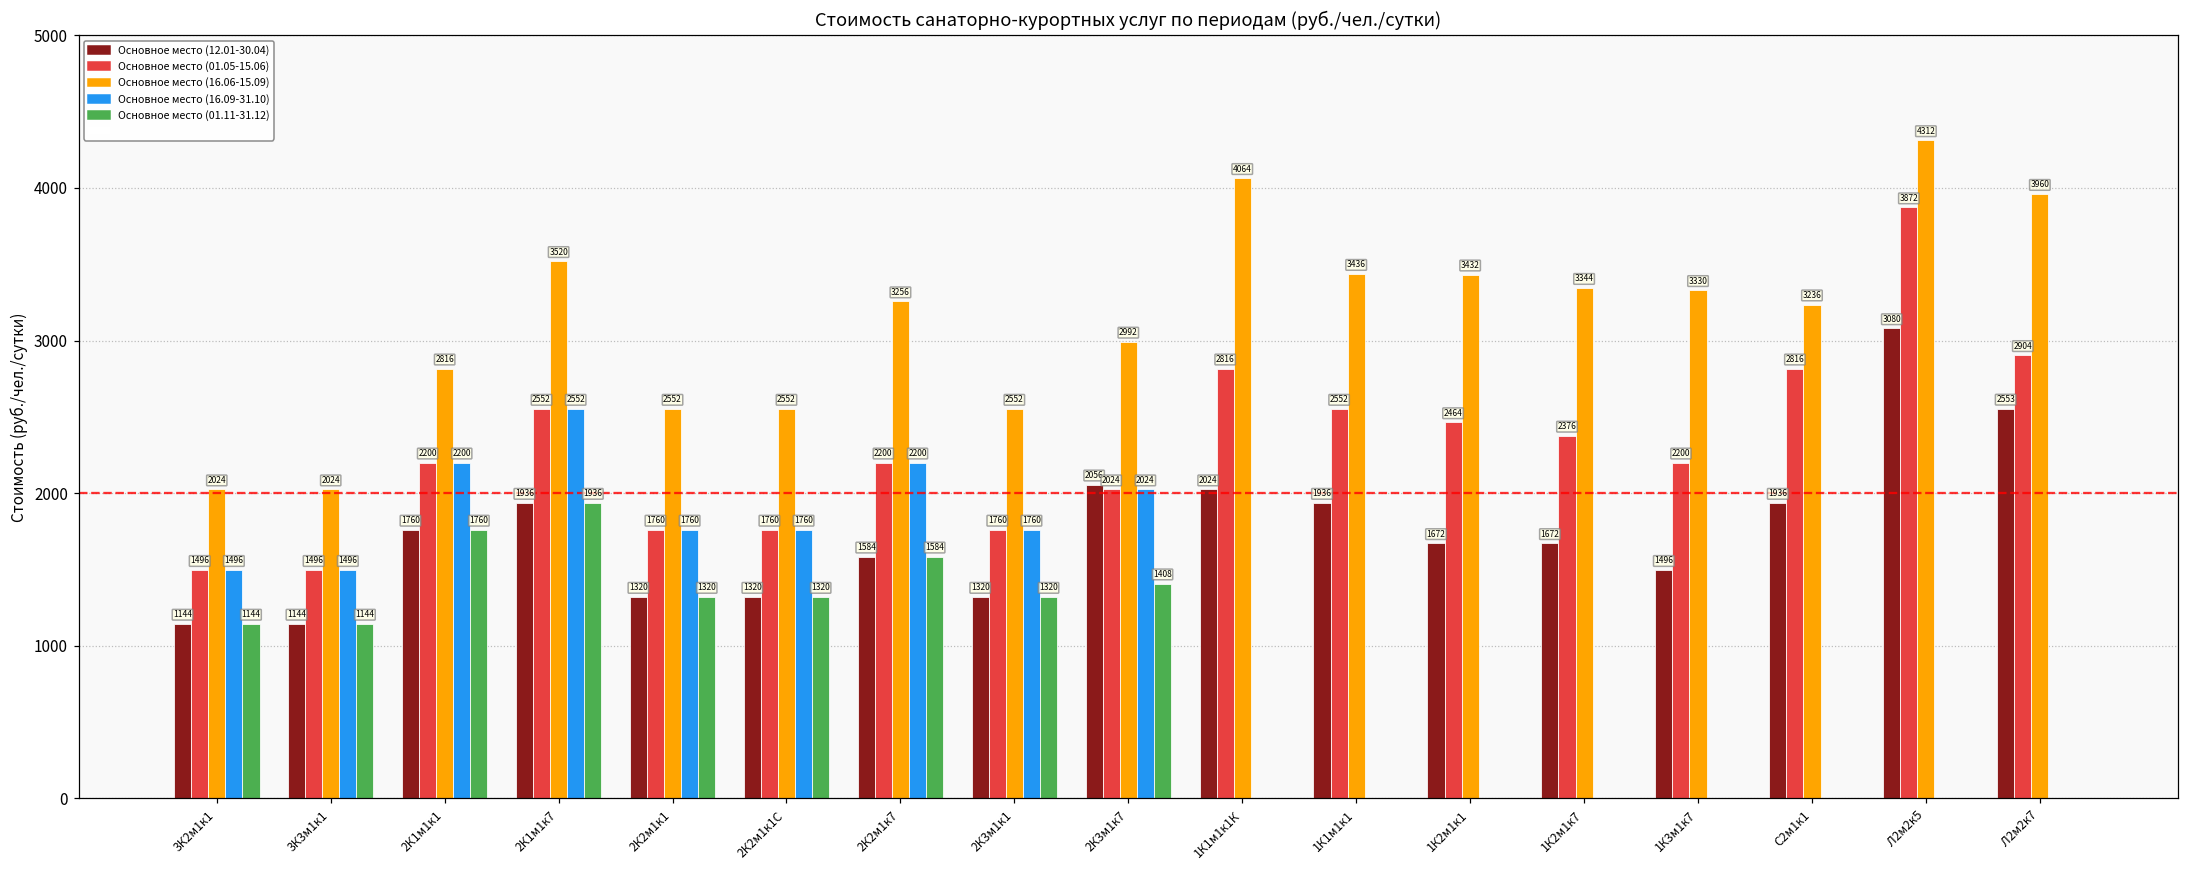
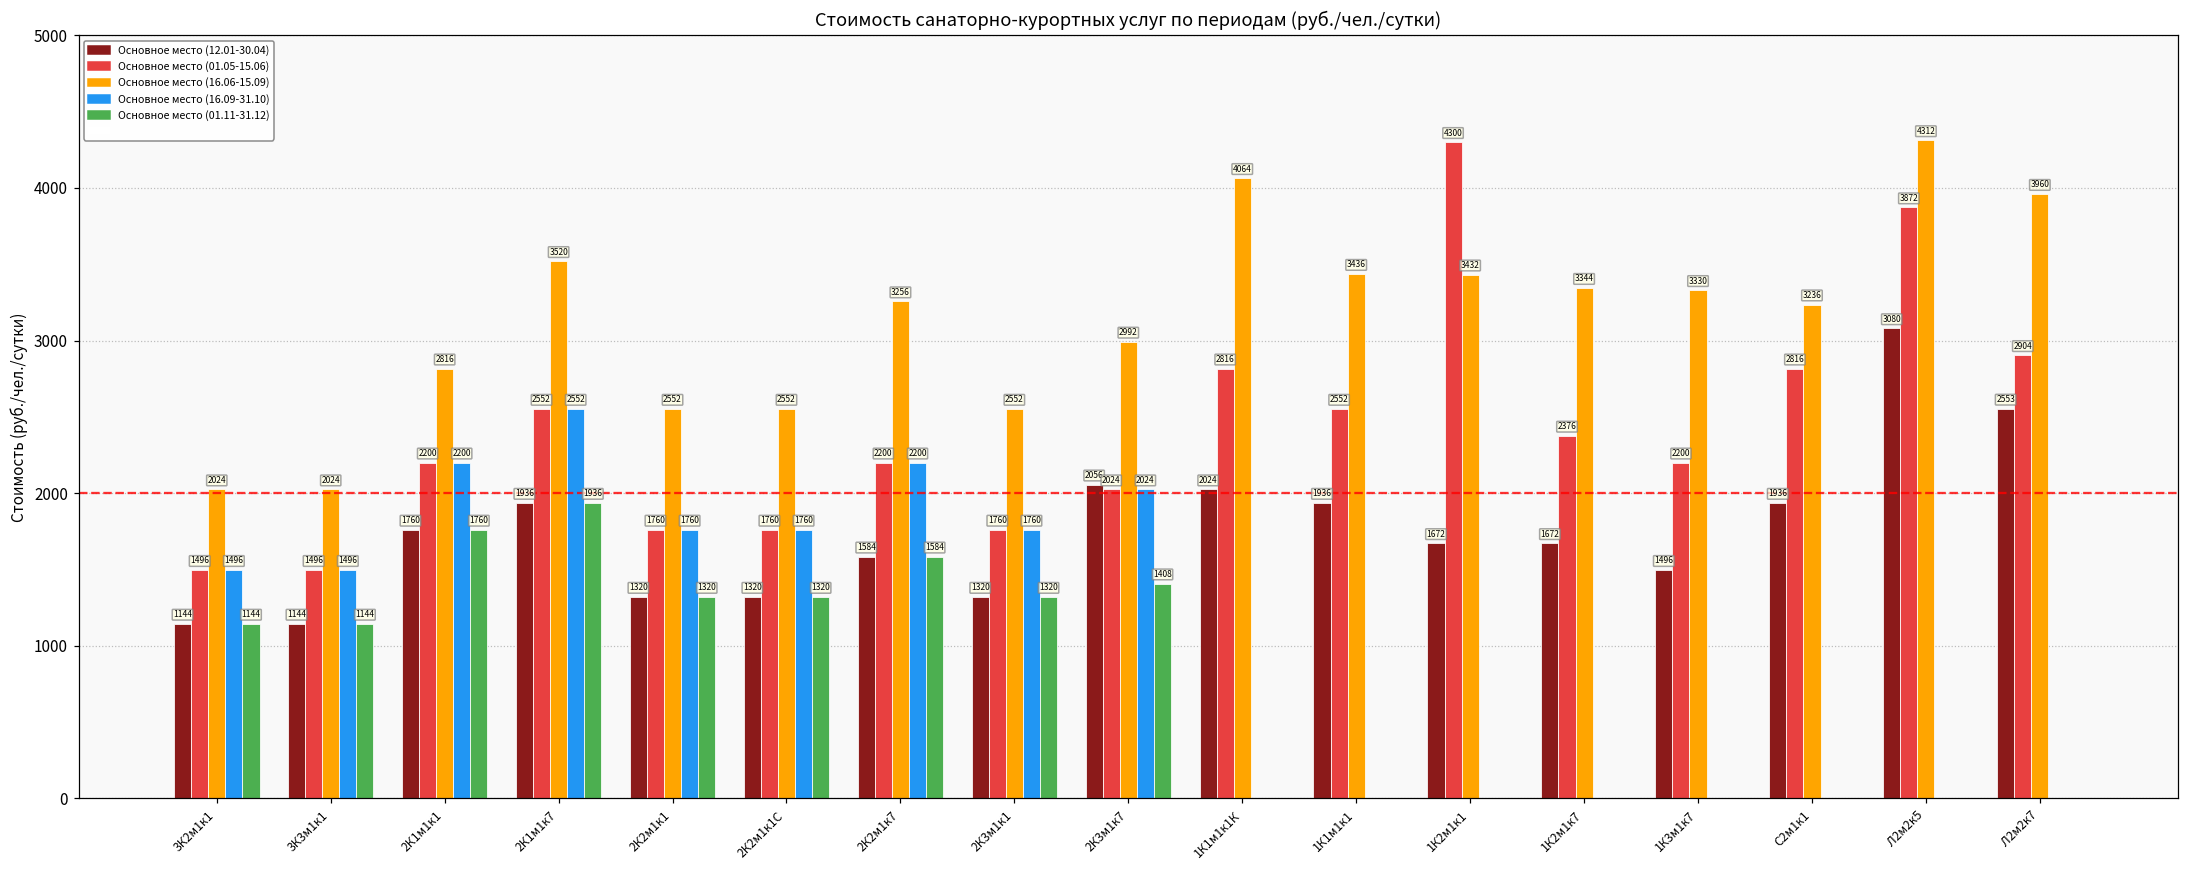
Основное место (01.05-15.06), 1К2м1к1: 2464 -> 4300
